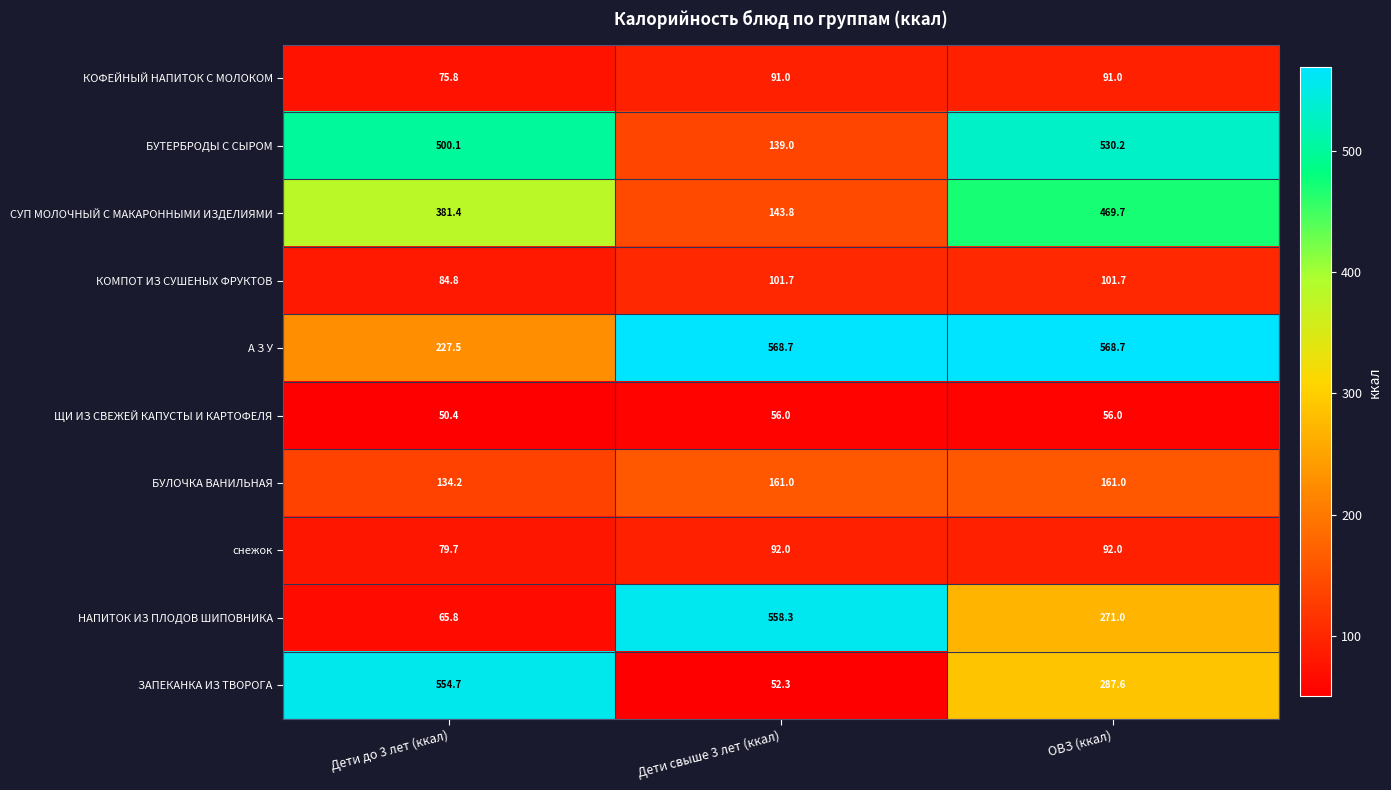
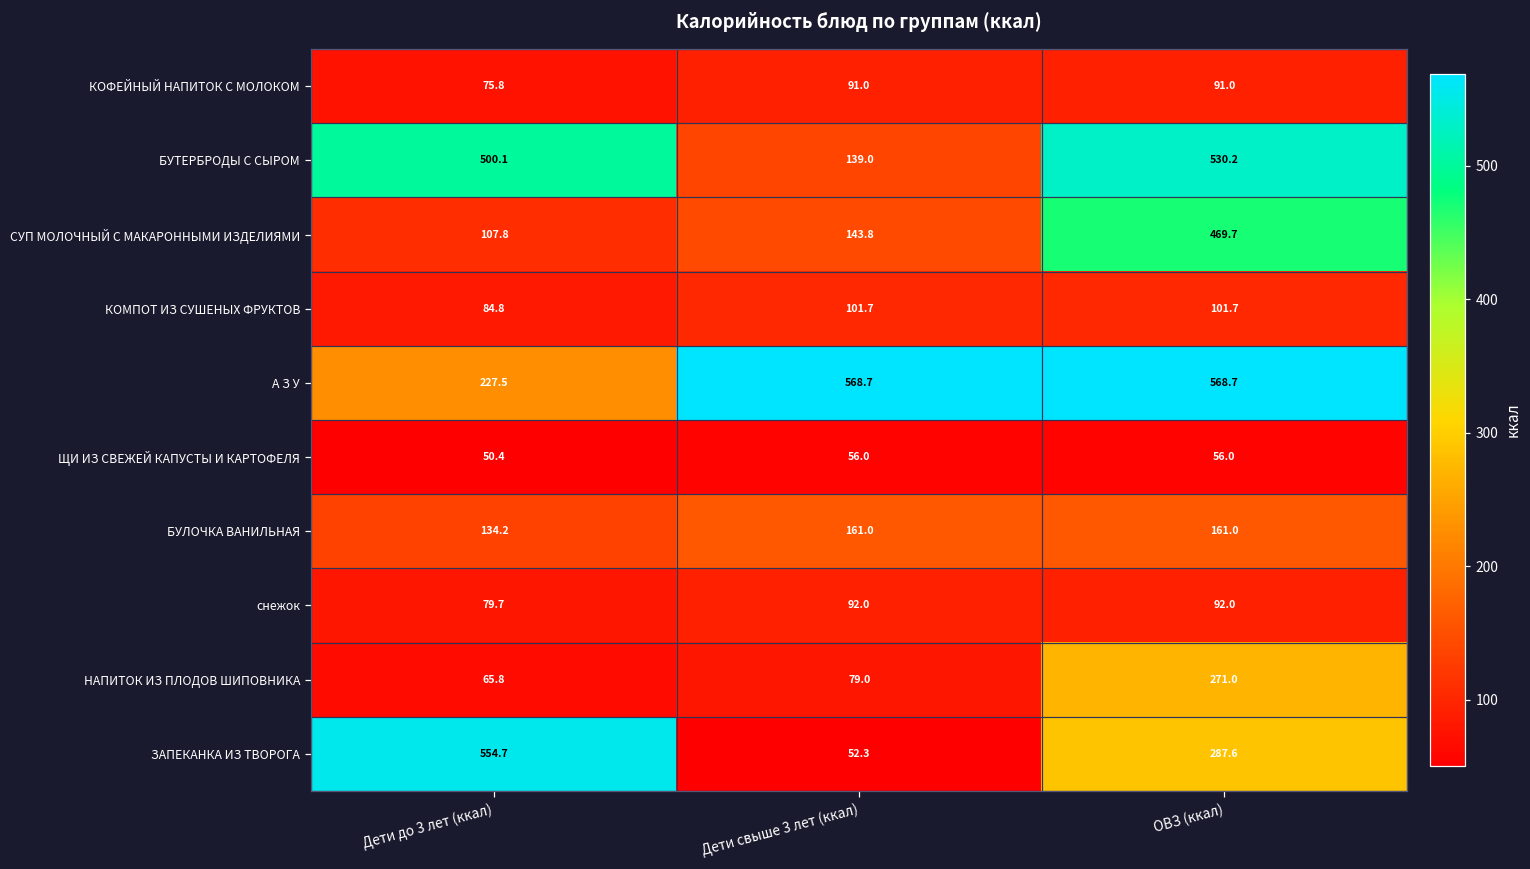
СУП МОЛОЧНЫЙ С МАКАРОННЫМИ ИЗДЕЛИЯМИ, Дети до 3 лет (ккал): 381.4 -> 107.8
НАПИТОК ИЗ ПЛОДОВ ШИПОВНИКА, Дети свыше 3 лет (ккал): 558.3 -> 79.0
